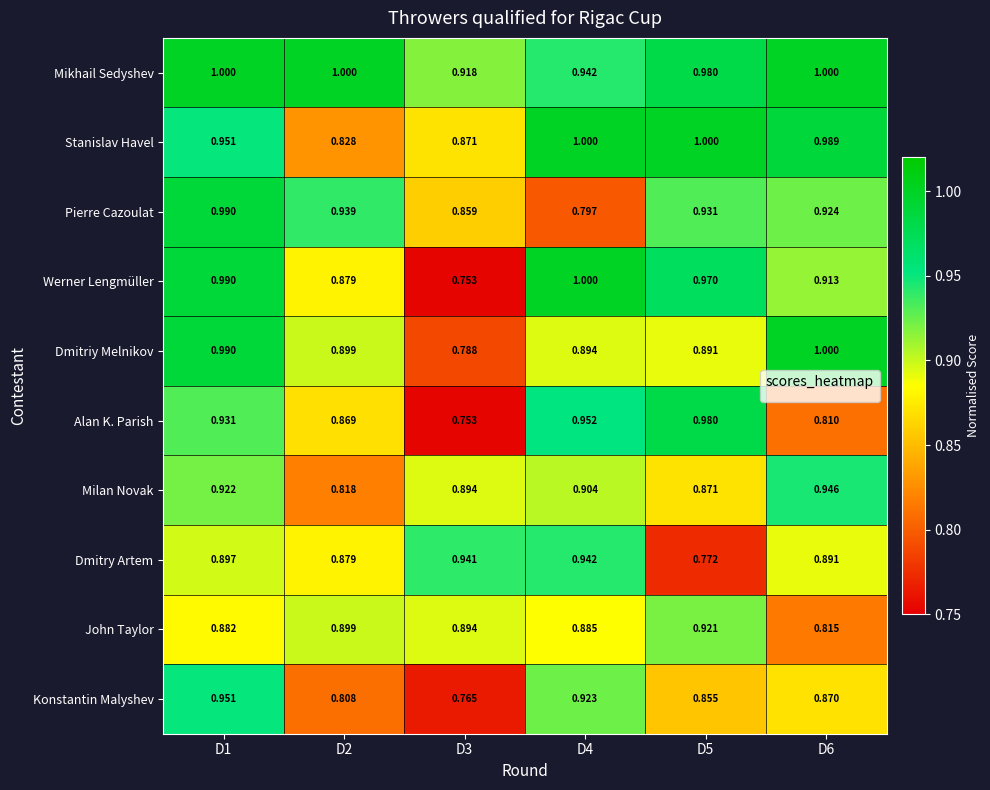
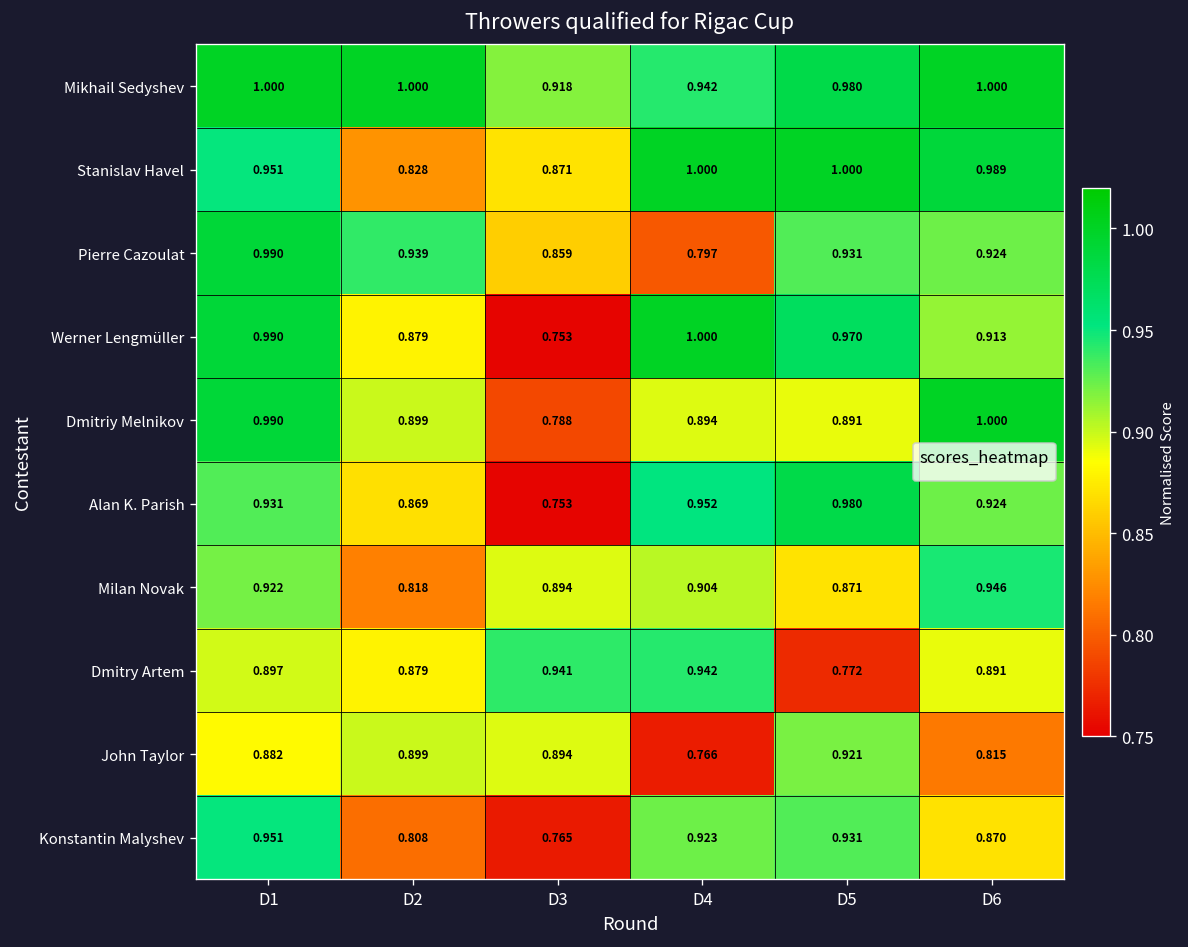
Alan K. Parish, D6: 0.810 -> 0.924
John Taylor, D4: 0.885 -> 0.766
Konstantin Malyshev, D5: 0.855 -> 0.931
